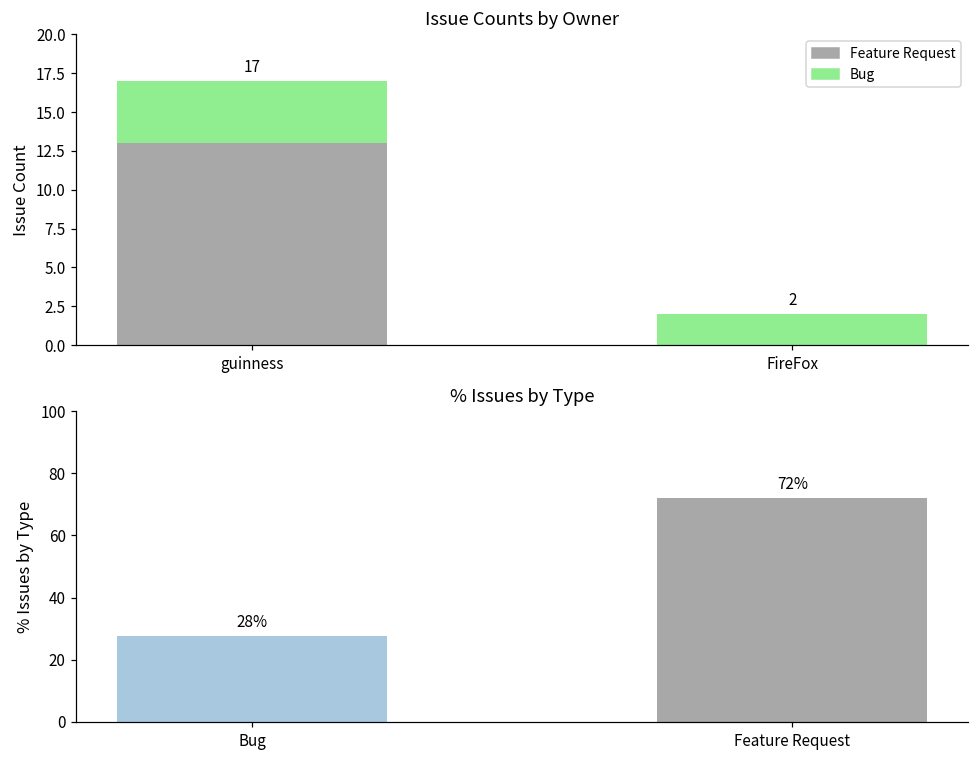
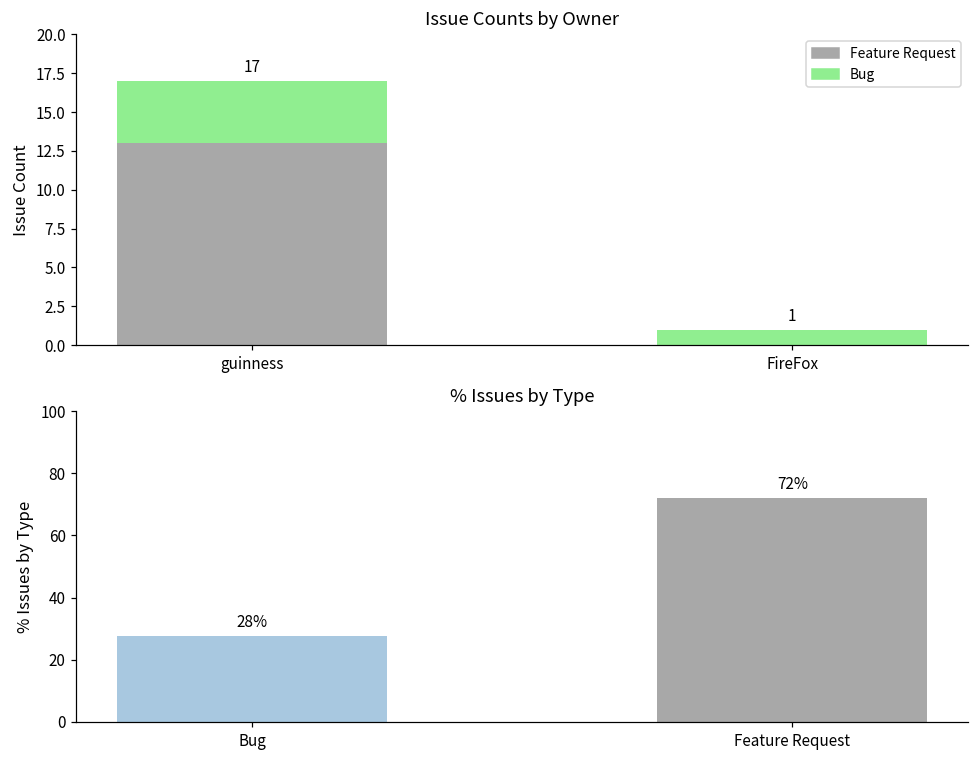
Issue Counts by Owner, Bug, FireFox: 2 -> 1
